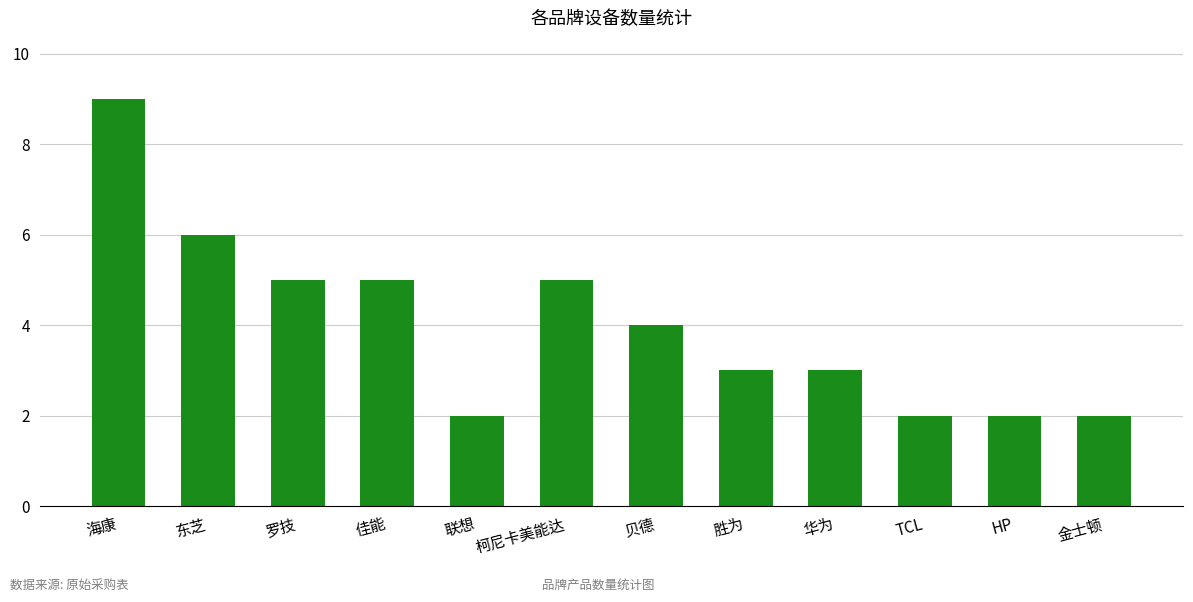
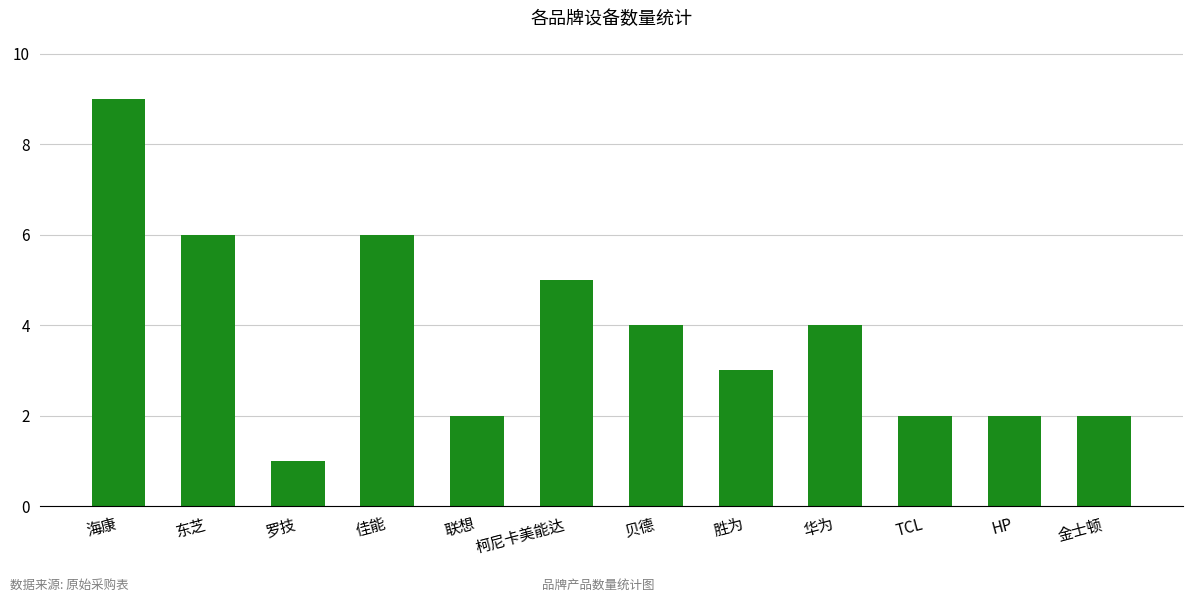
罗技: 5 -> 1
佳能: 5 -> 6
华为: 3 -> 4
